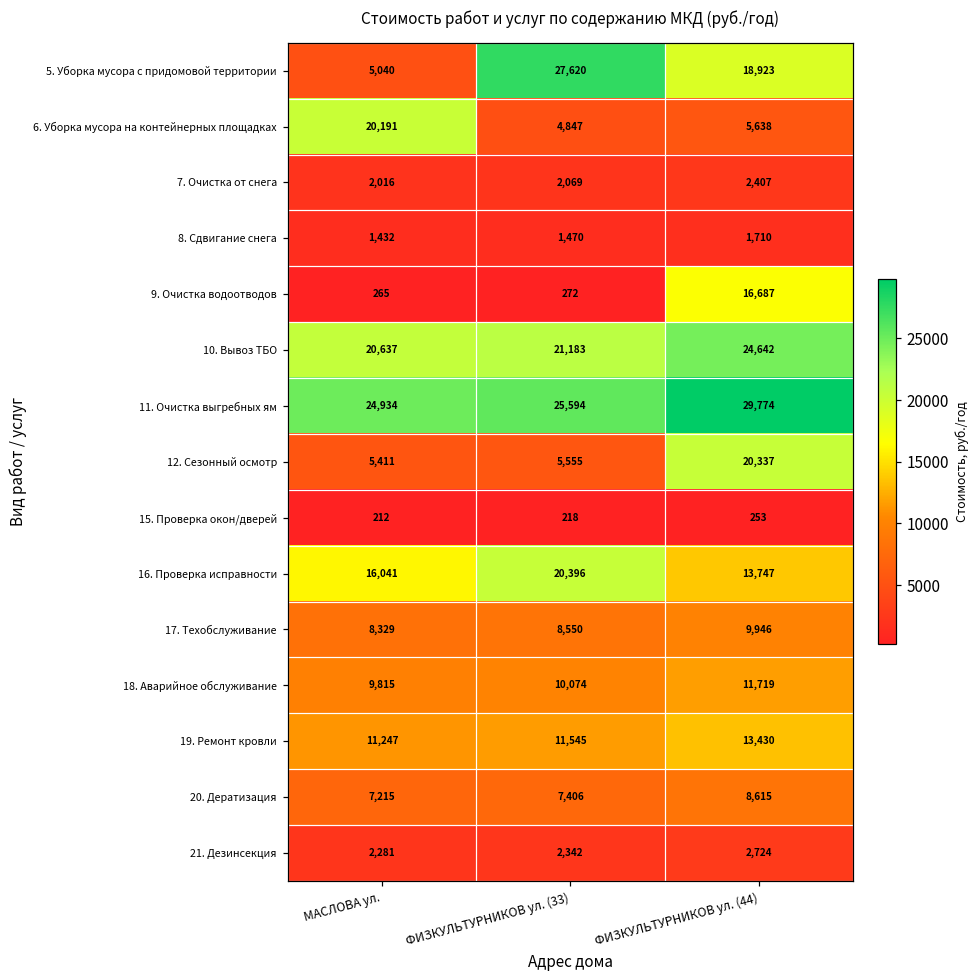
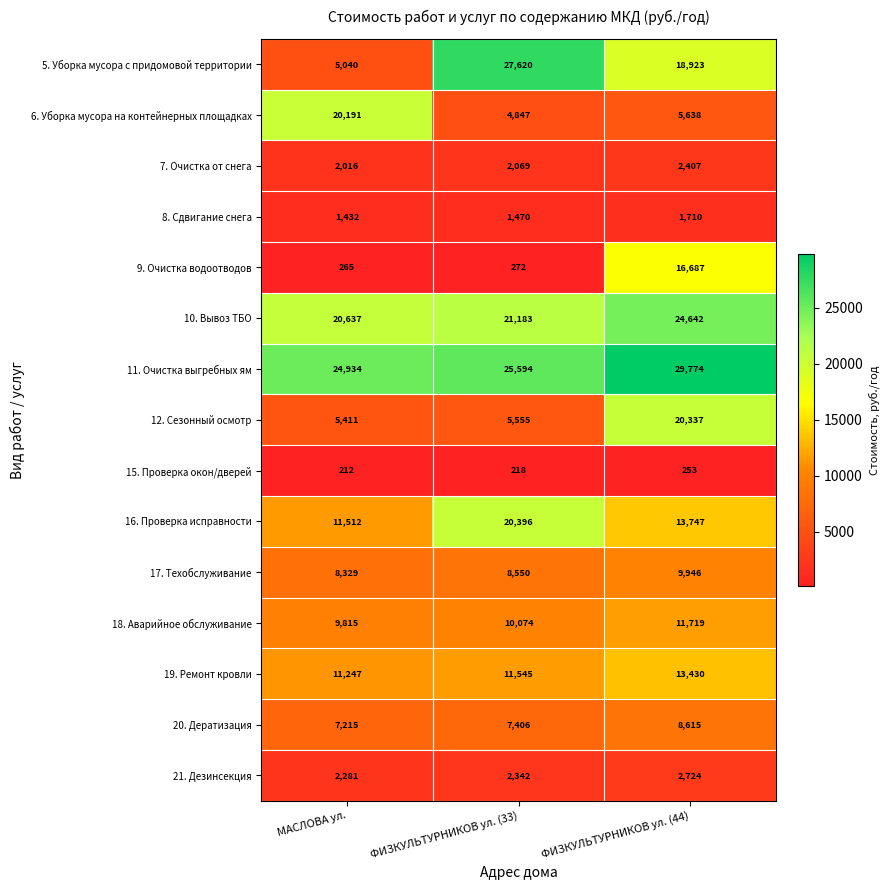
16. Проверка исправности, МАСЛОВА ул.: 16,041 -> 11,512
